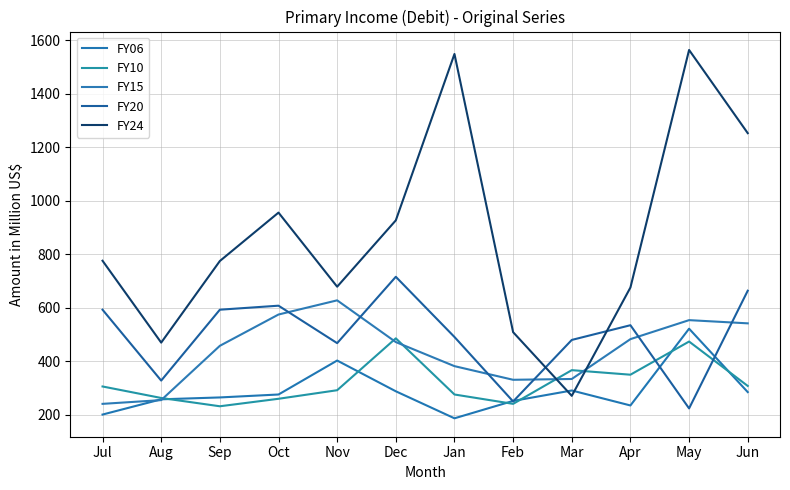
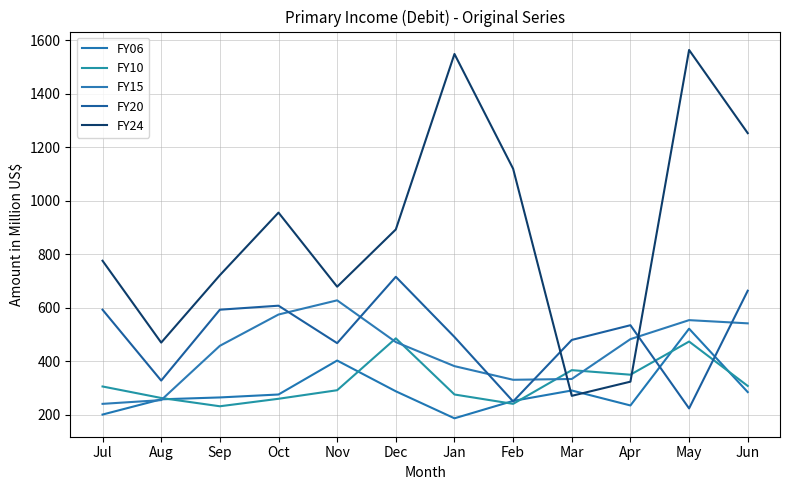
FY24, Sep: 770 -> 720
FY24, Dec: 930 -> 890
FY24, Feb: 510 -> 1120
FY24, Apr: 680 -> 320
